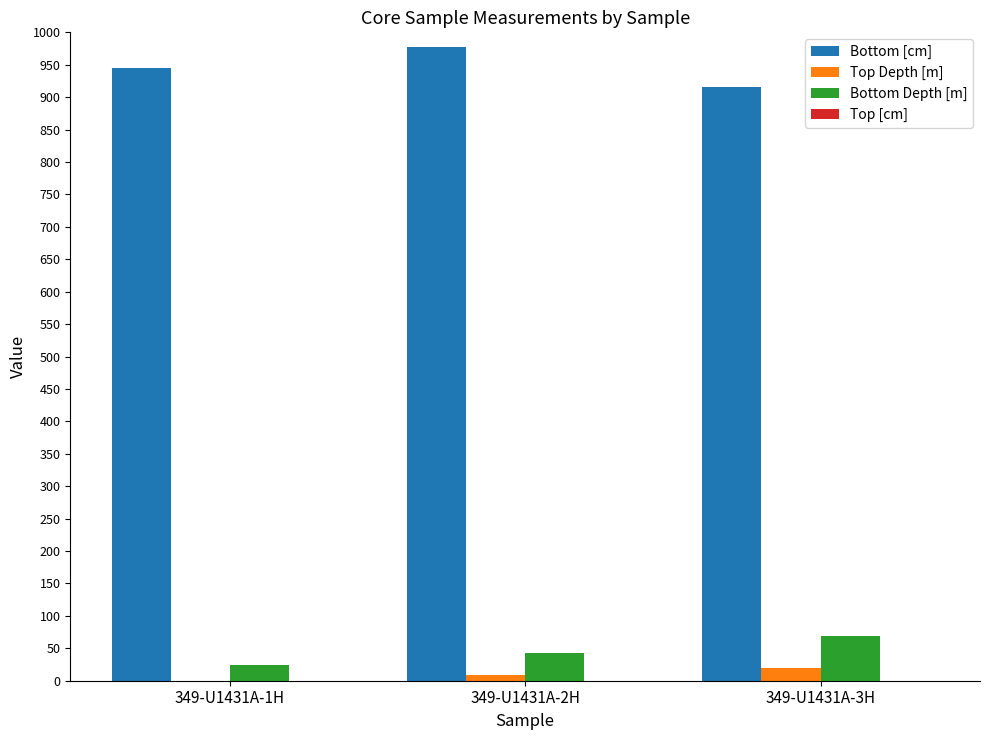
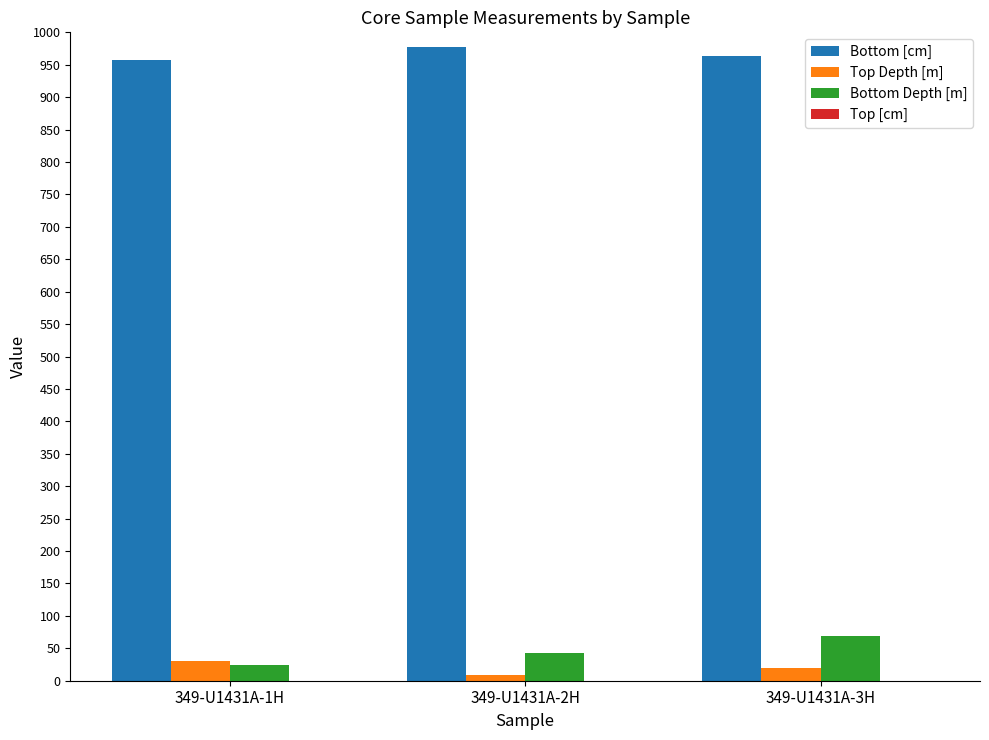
Bottom [cm], 349-U1431A-1H: 950 -> 960
Top Depth [m], 349-U1431A-1H: 0 -> 30
Bottom [cm], 349-U1431A-3H: 920 -> 960
